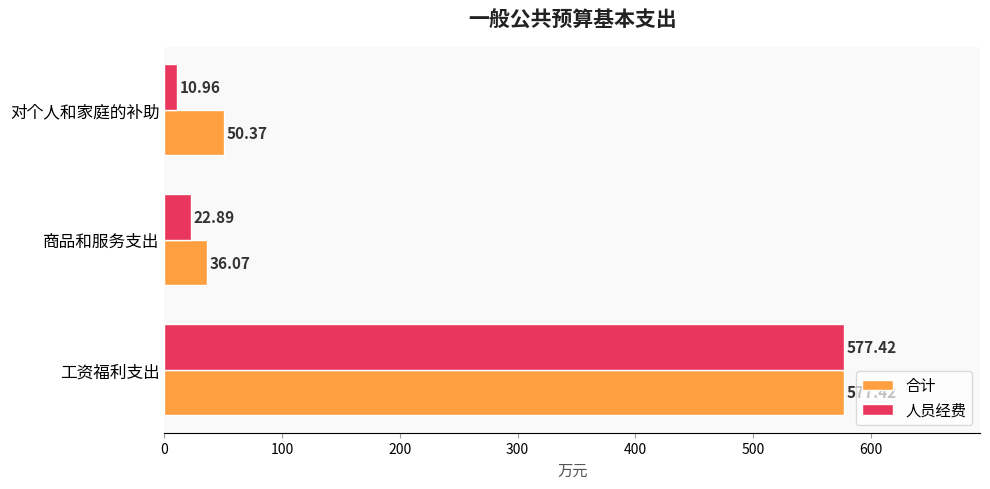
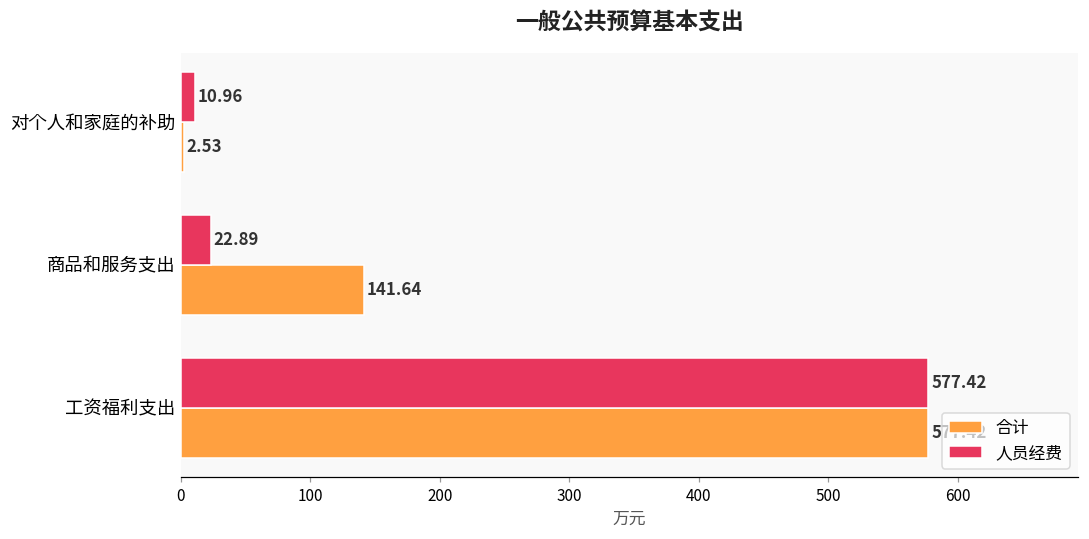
合计, 对个人和家庭的补助: 50.37 -> 2.53
合计, 商品和服务支出: 36.07 -> 141.64
